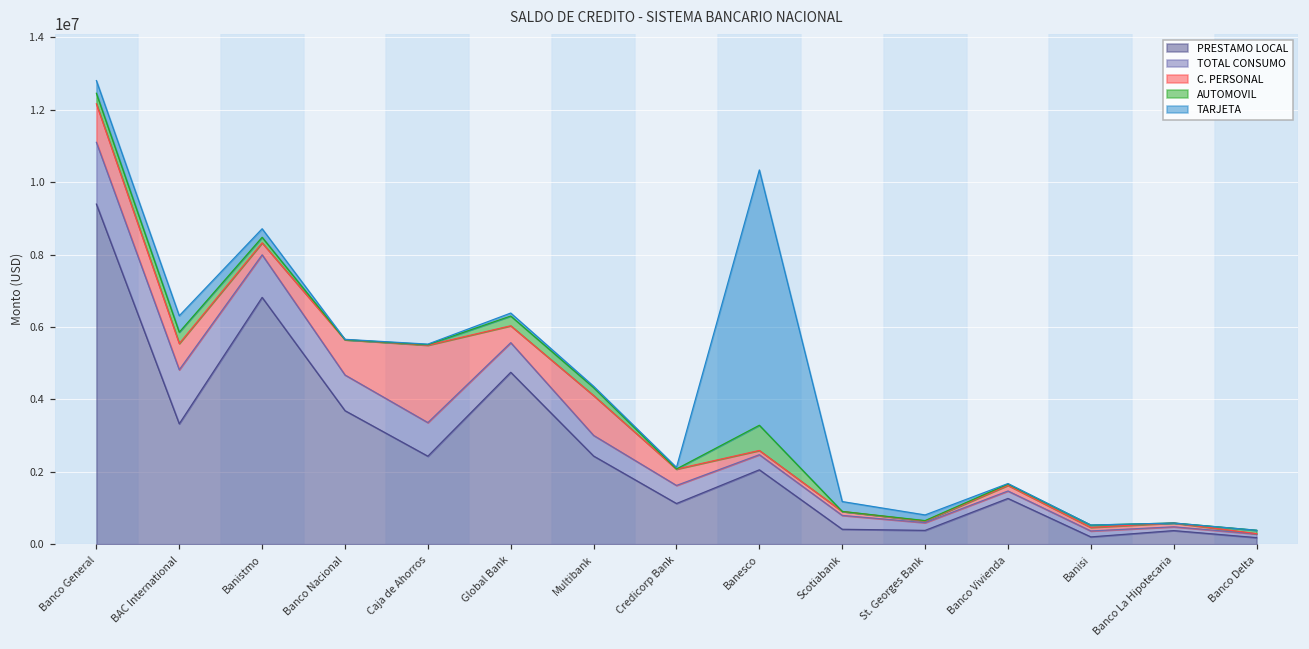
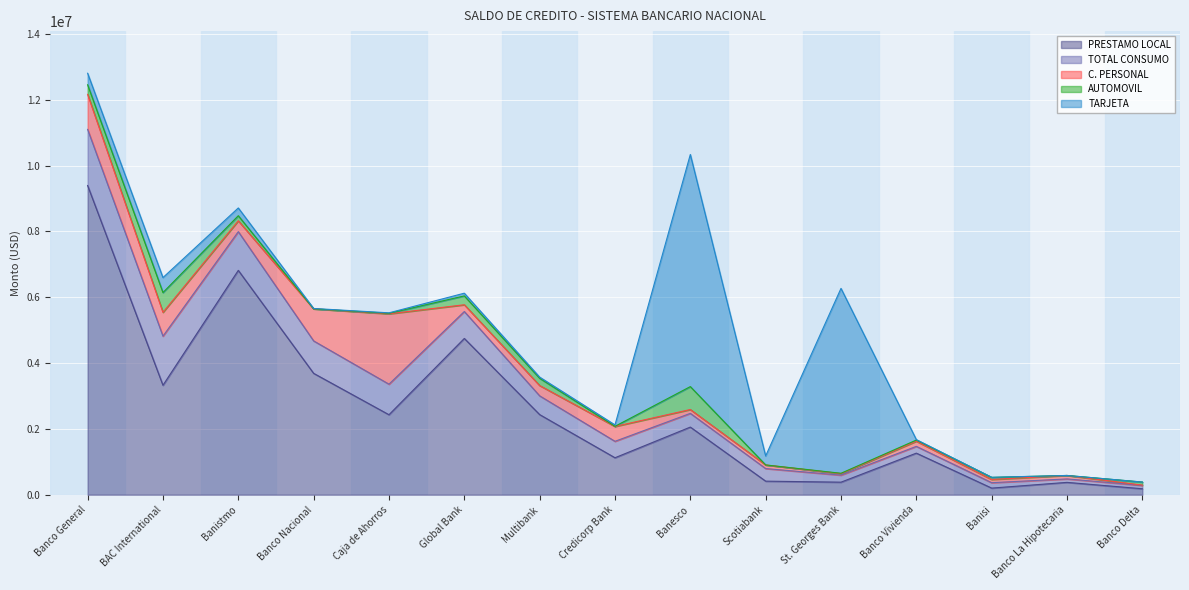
AUTOMOVIL, BAC International: 300000 -> 600000
C. PERSONAL, Global Bank: 500000 -> 200000
C. PERSONAL, Multibank: 1100000 -> 300000
TARJETA, St. Georges Bank: 200000 -> 5600000
